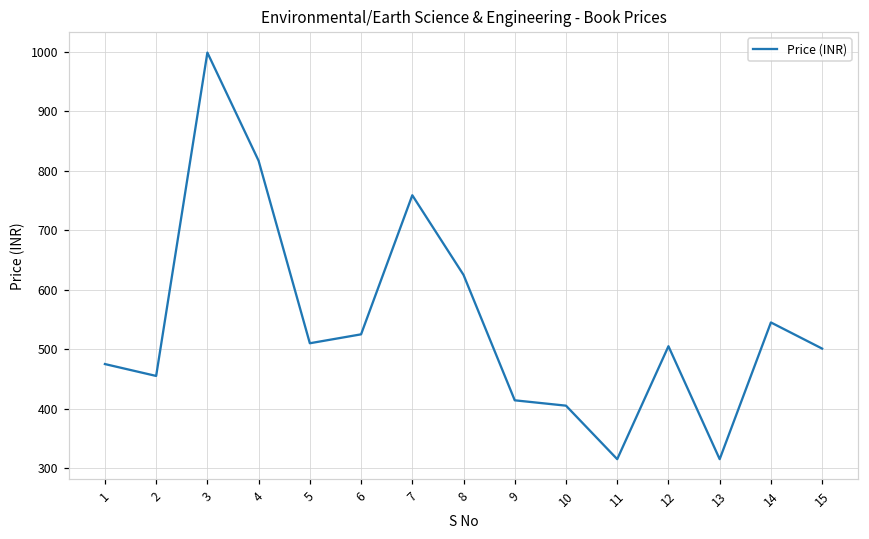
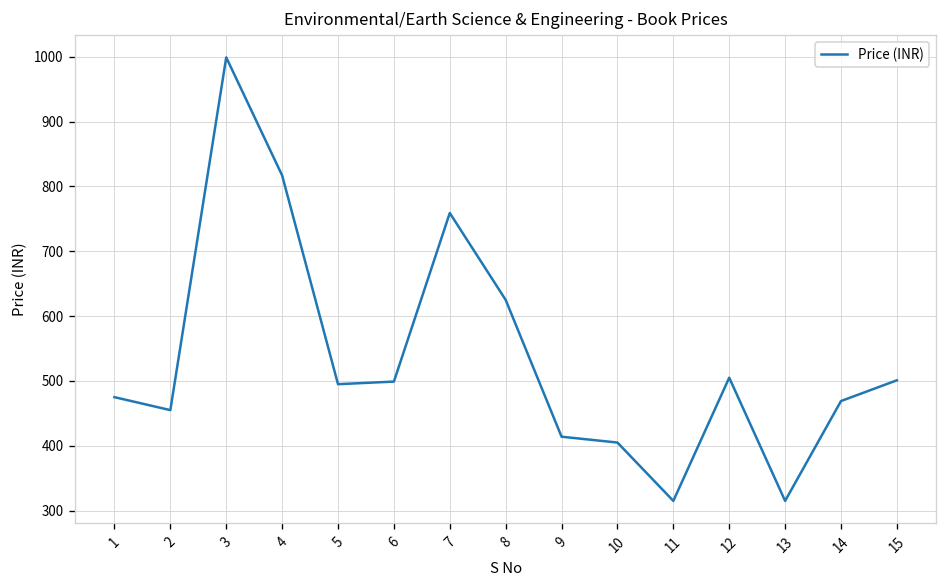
5: 510 -> 500
6: 530 -> 500
14: 550 -> 470
